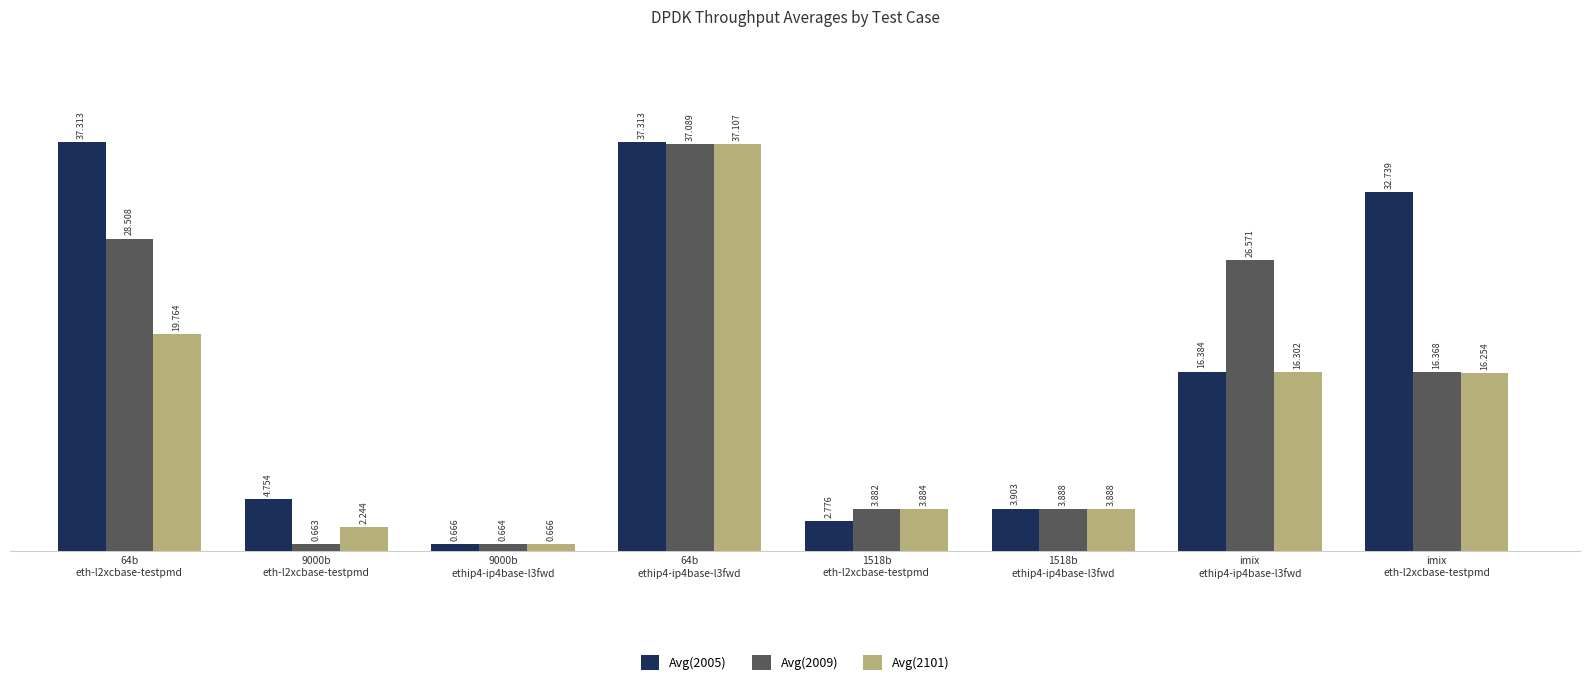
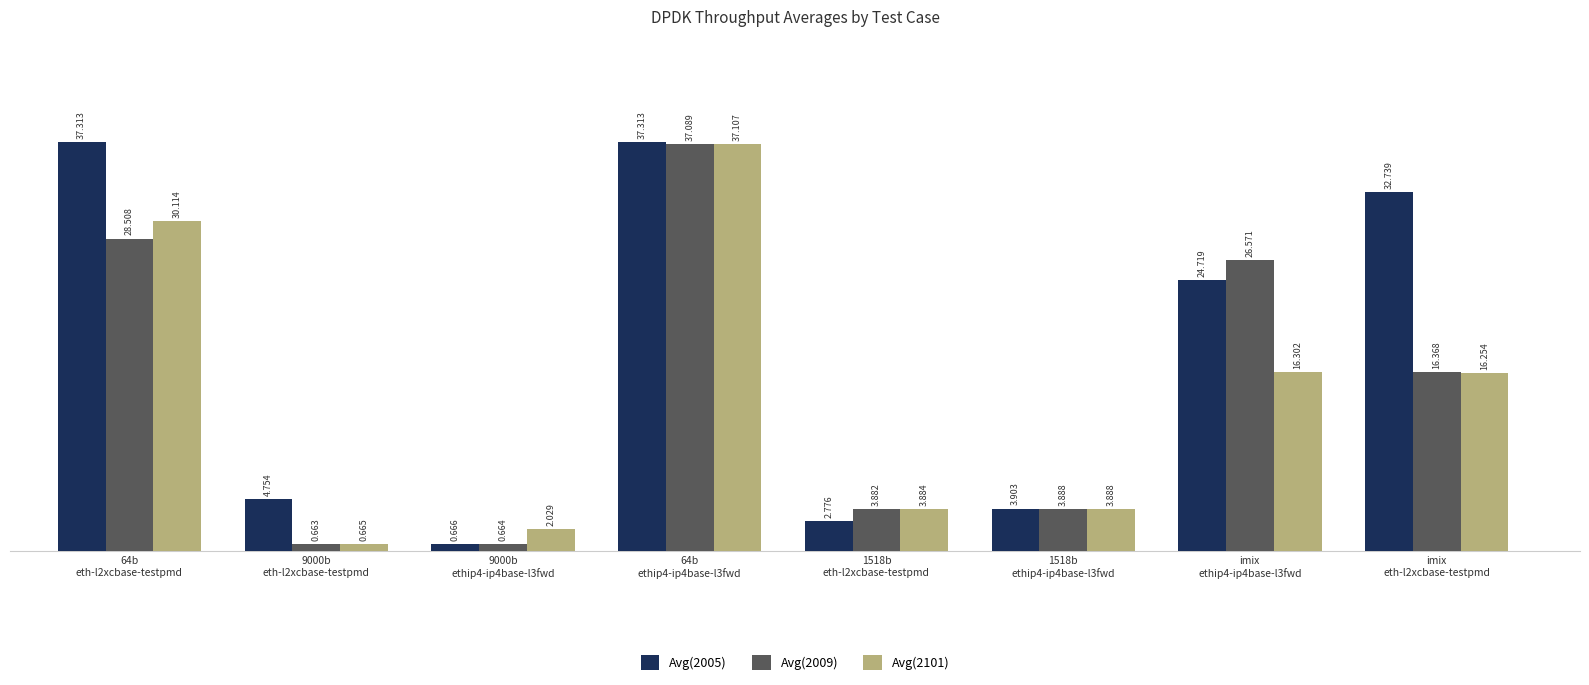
Avg(2101), 64b eth-l2xcbase-testpmd: 19.764 -> 30.114
Avg(2101), 9000b eth-l2xcbase-testpmd: 2.244 -> 0.665
Avg(2101), 9000b ethip4-ip4base-l3fwd: 0.666 -> 2.029
Avg(2005), imix ethip4-ip4base-l3fwd: 16.384 -> 24.719
